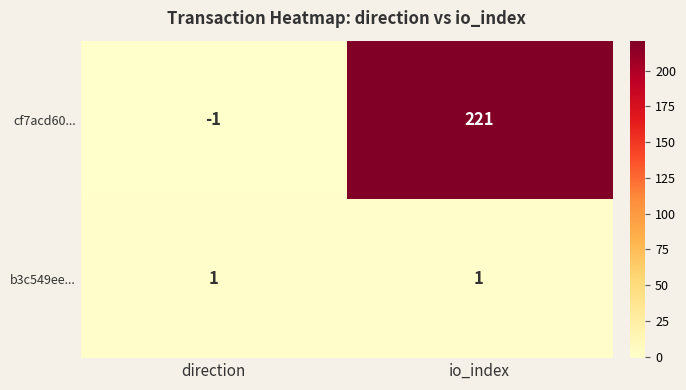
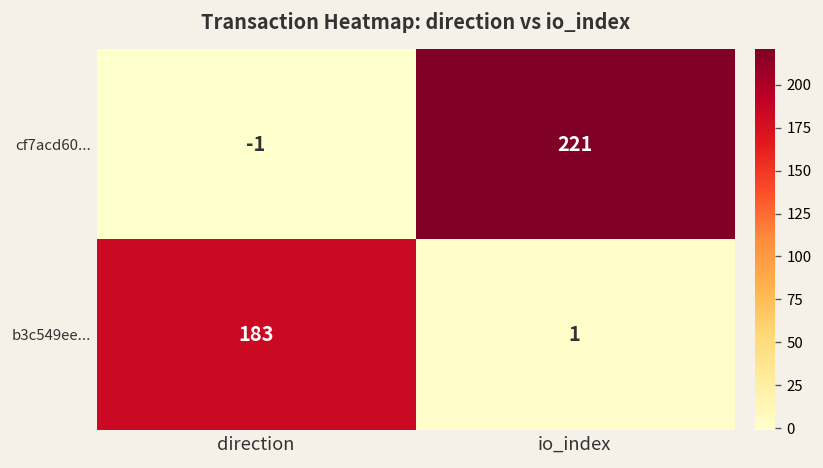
b3c549ee..., direction: 1 -> 183
